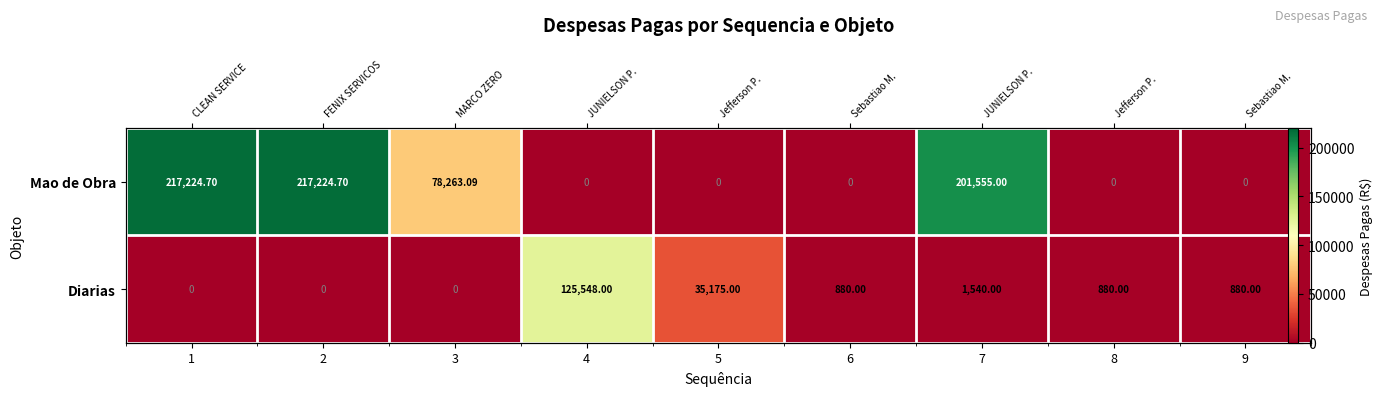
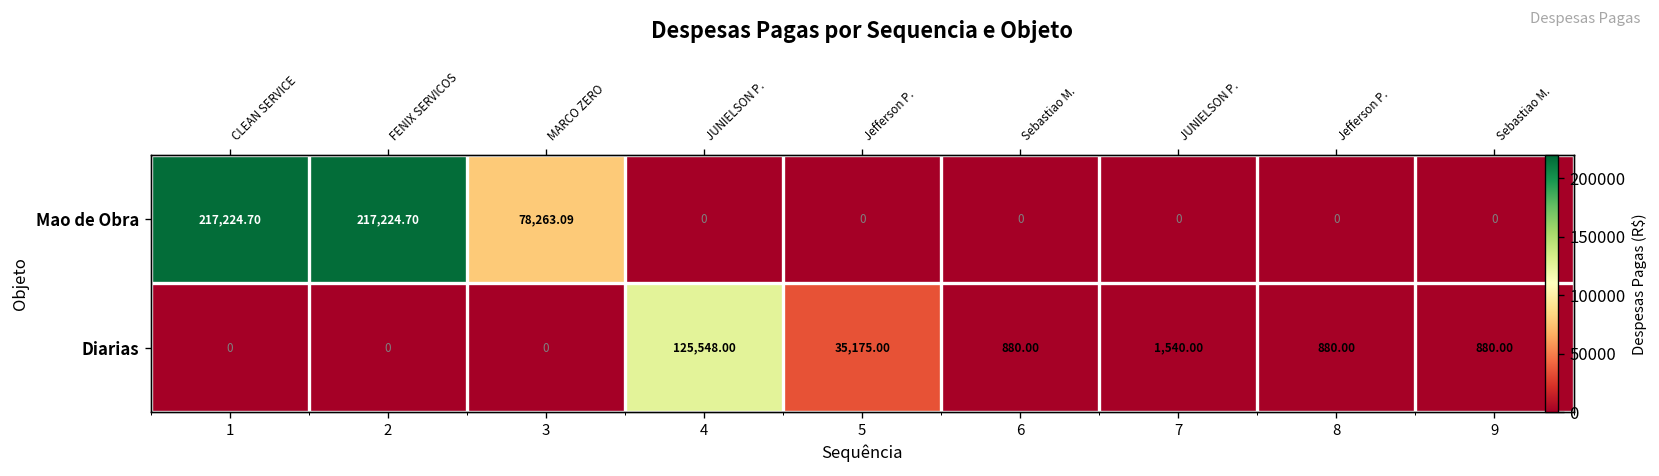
Mao de Obra, 7: 201,555.00 -> 0
